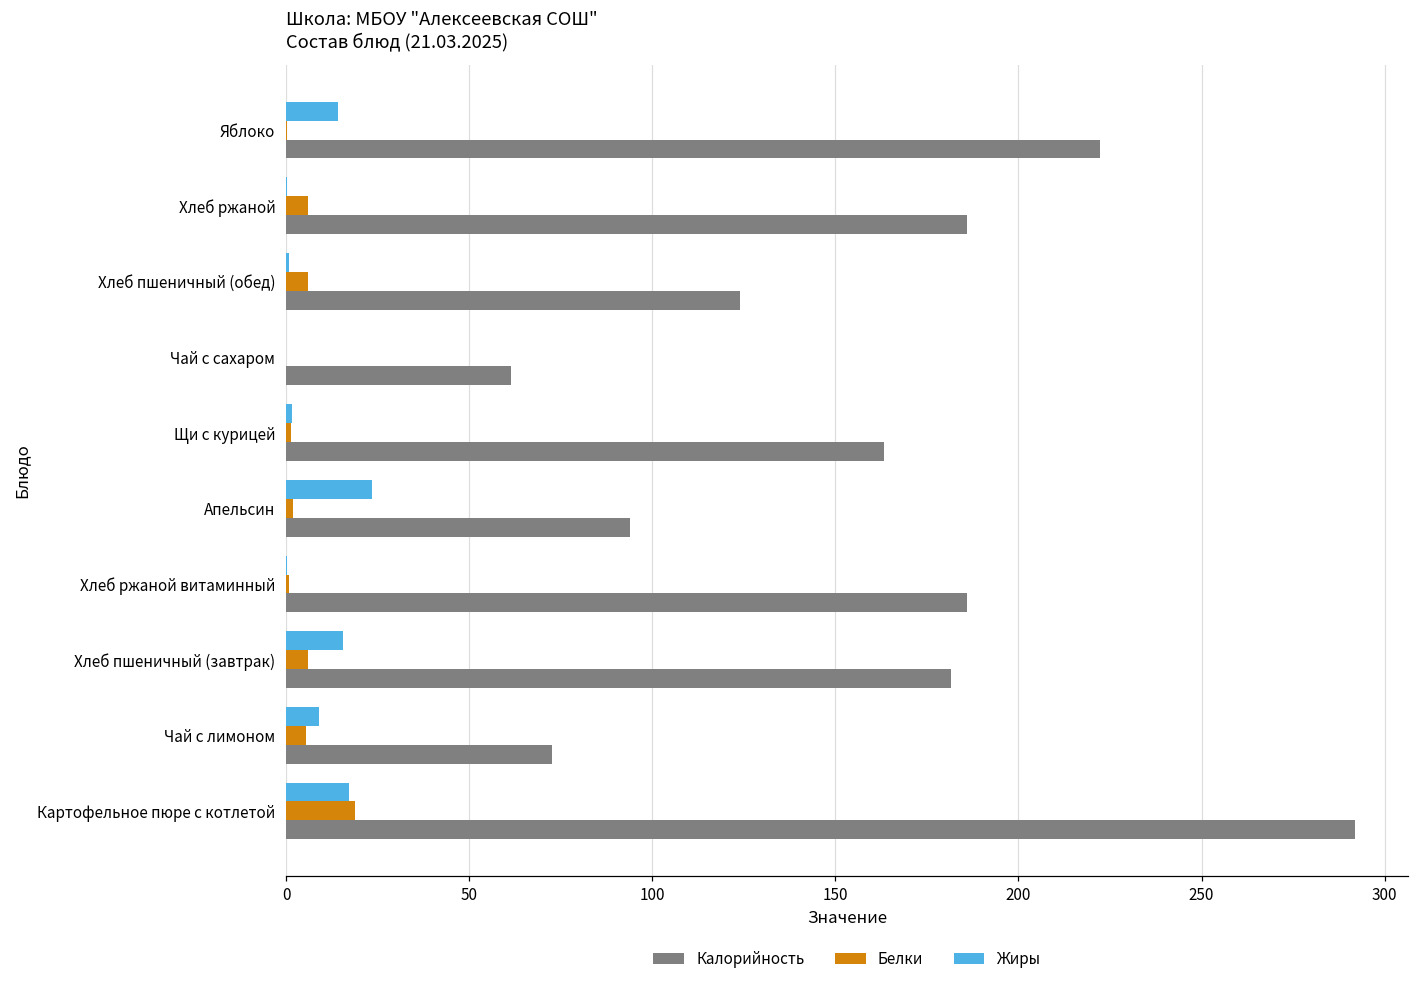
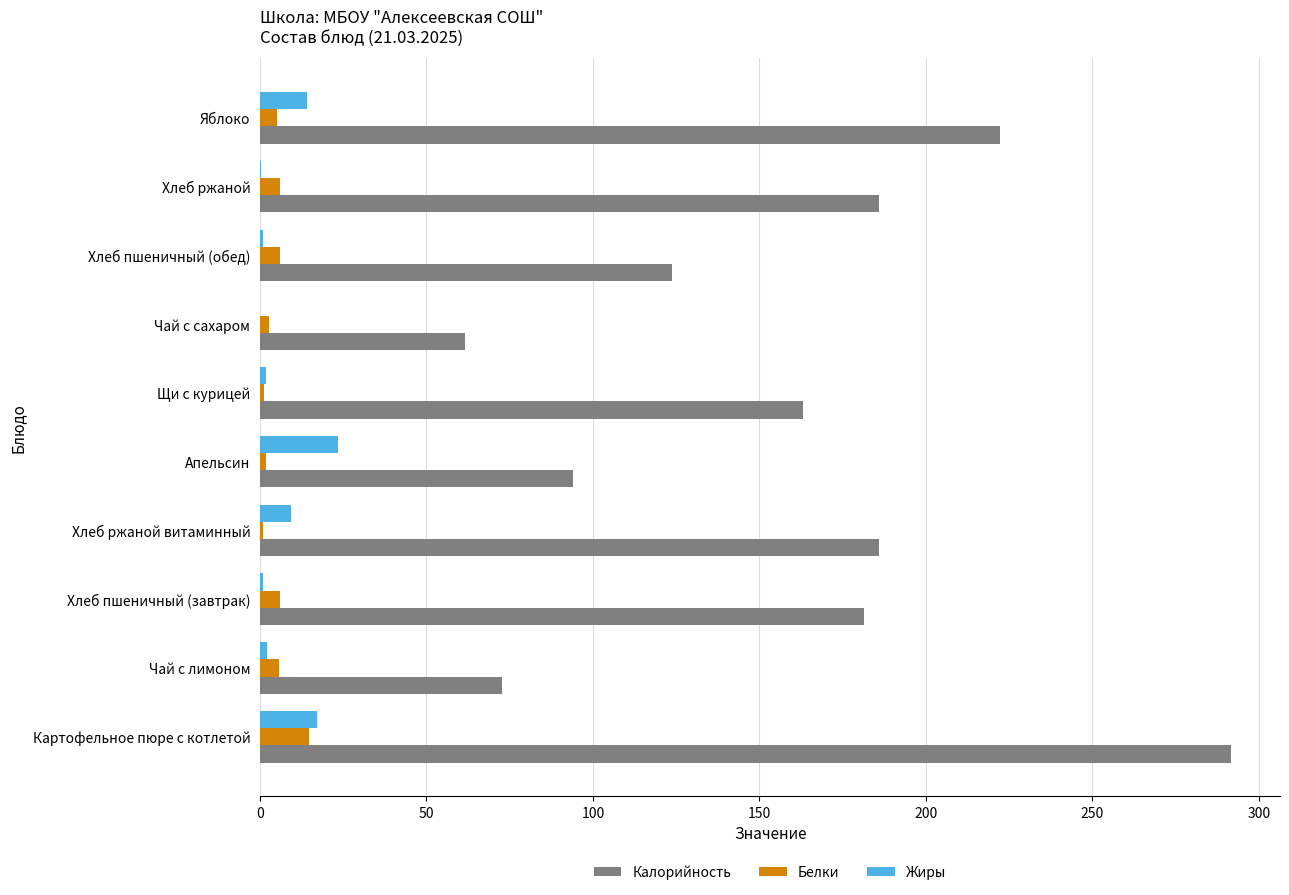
Белки, Яблоко: 0 -> 5
Белки, Чай с сахаром: 0 -> 3
Жиры, Хлеб ржаной витаминный: 0 -> 9
Жиры, Хлеб пшеничный (завтрак): 15 -> 1
Жиры, Чай с лимоном: 9 -> 2
Белки, Картофельное пюре с котлетой: 19 -> 15
